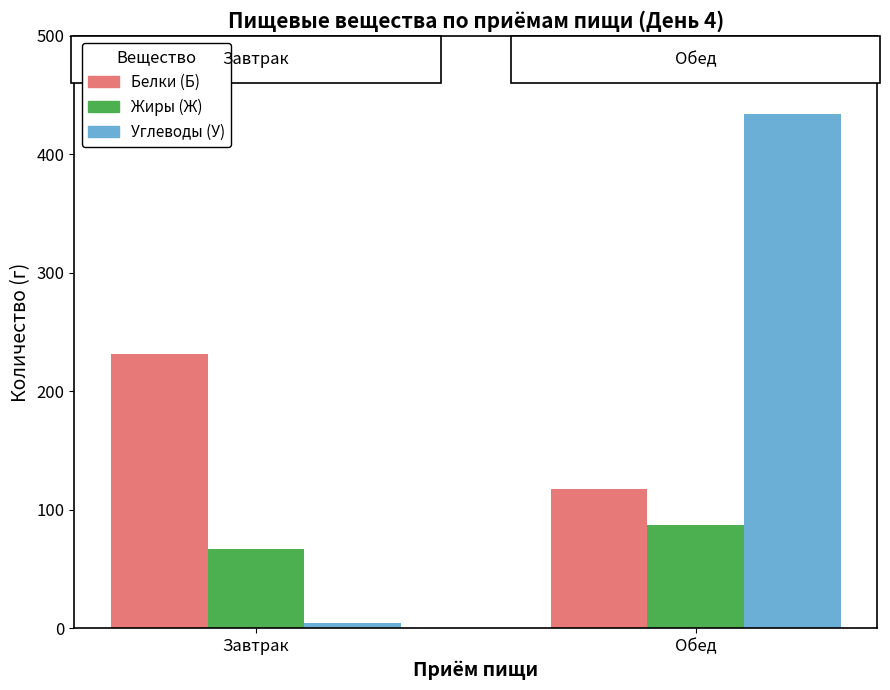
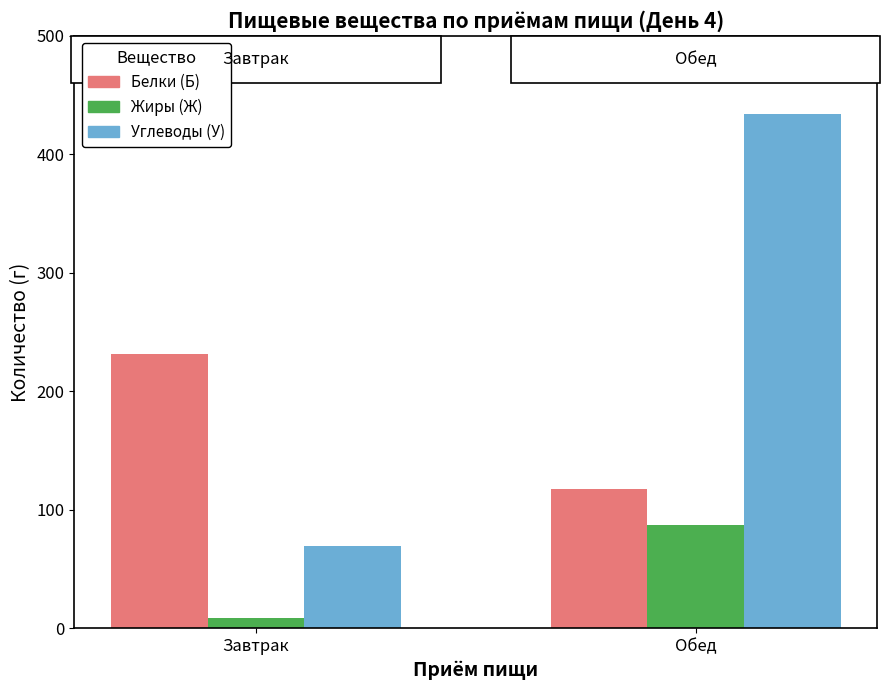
Жиры (Ж), Завтрак: 67 -> 9
Углеводы (У), Завтрак: 5 -> 70
